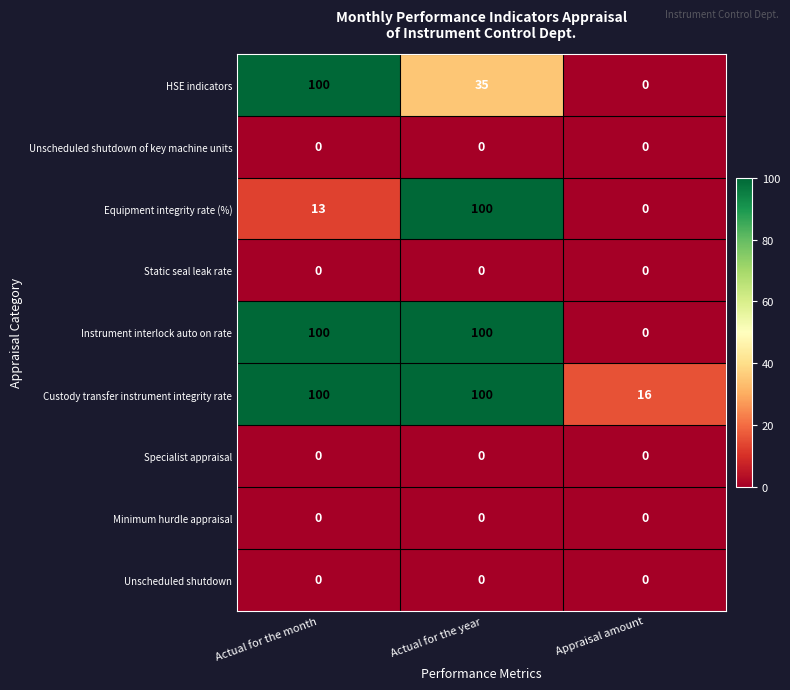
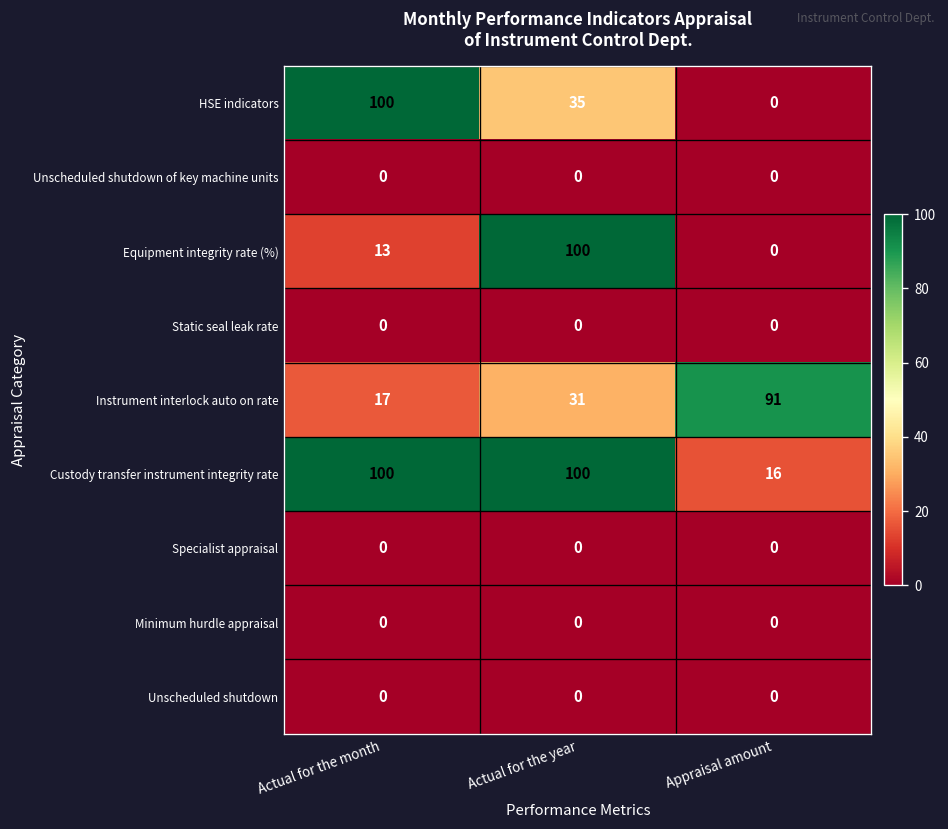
Instrument interlock auto on rate, Actual for the month: 100 -> 17
Instrument interlock auto on rate, Actual for the year: 100 -> 31
Instrument interlock auto on rate, Appraisal amount: 0 -> 91
